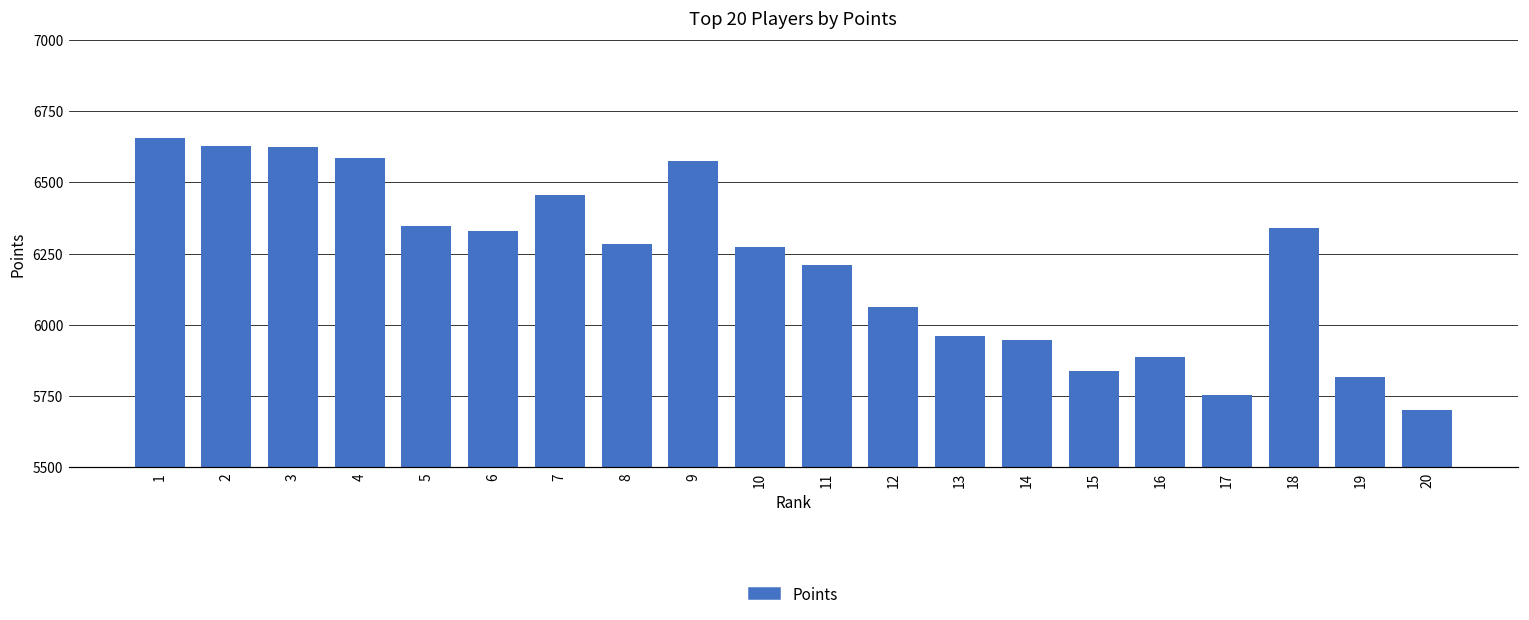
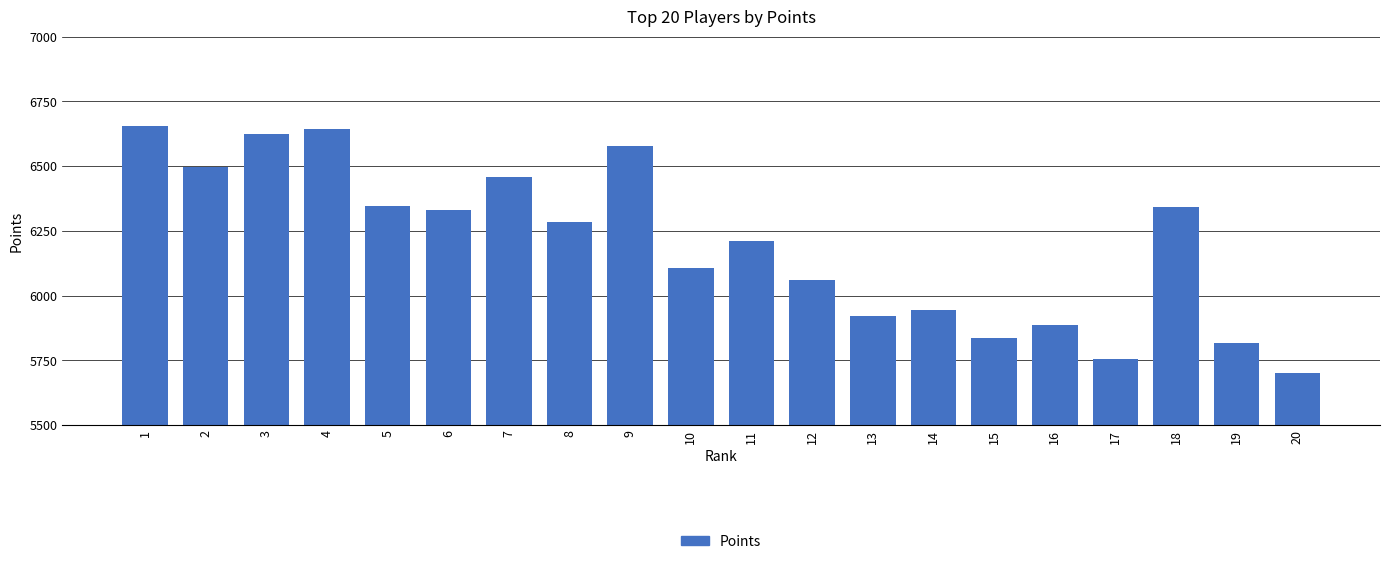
2: 6630 -> 6500
4: 6590 -> 6640
10: 6270 -> 6110
13: 5960 -> 5920
